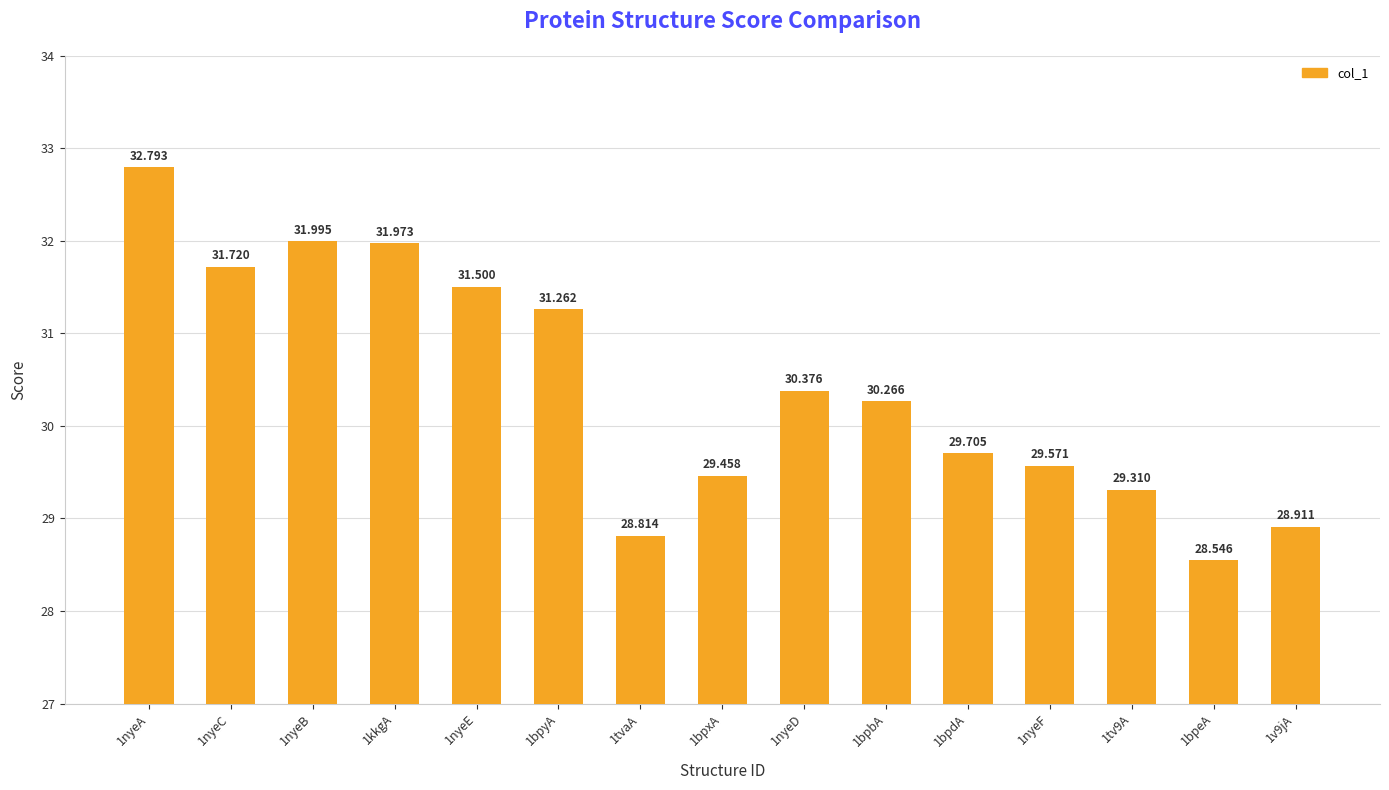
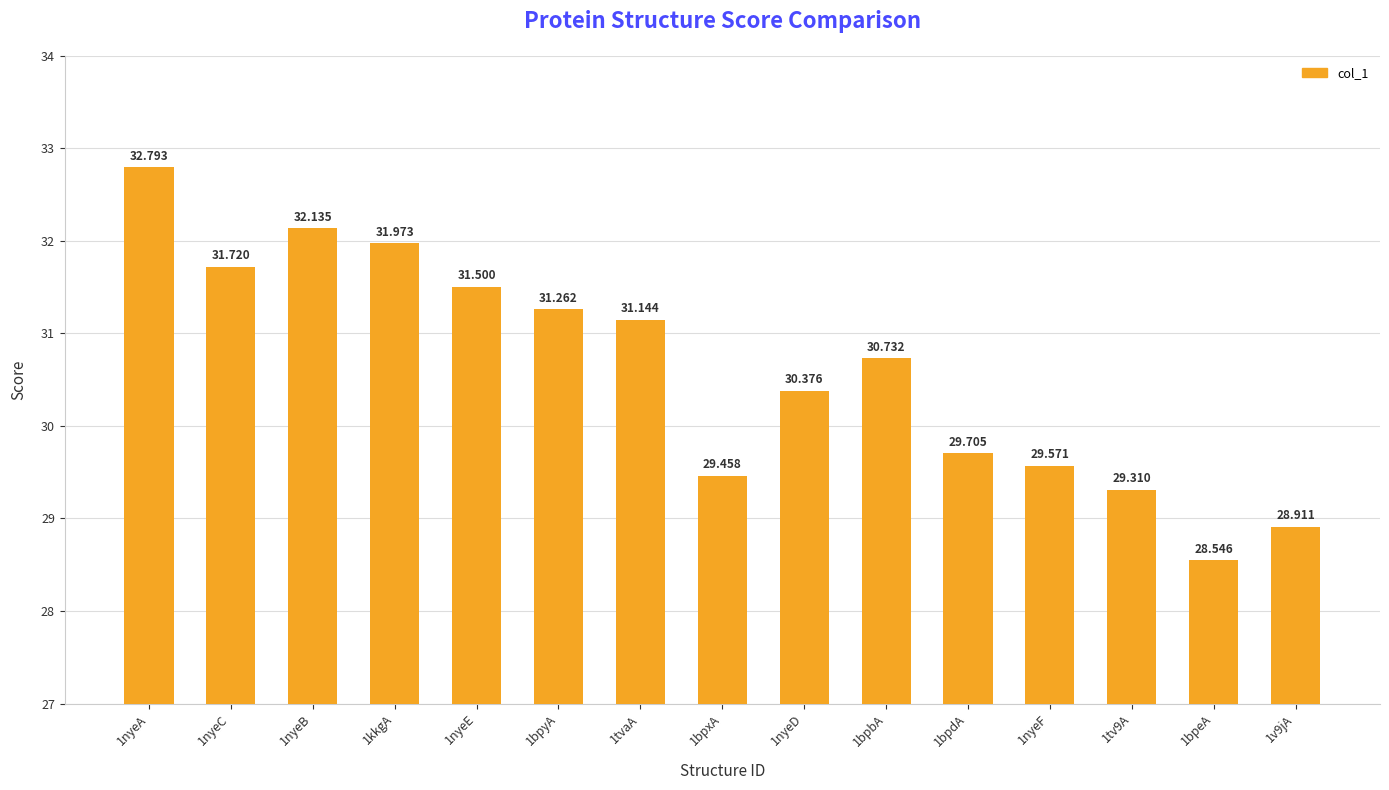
1nyeB: 31.995 -> 32.135
1tvaA: 28.814 -> 31.144
1bpbA: 30.266 -> 30.732
